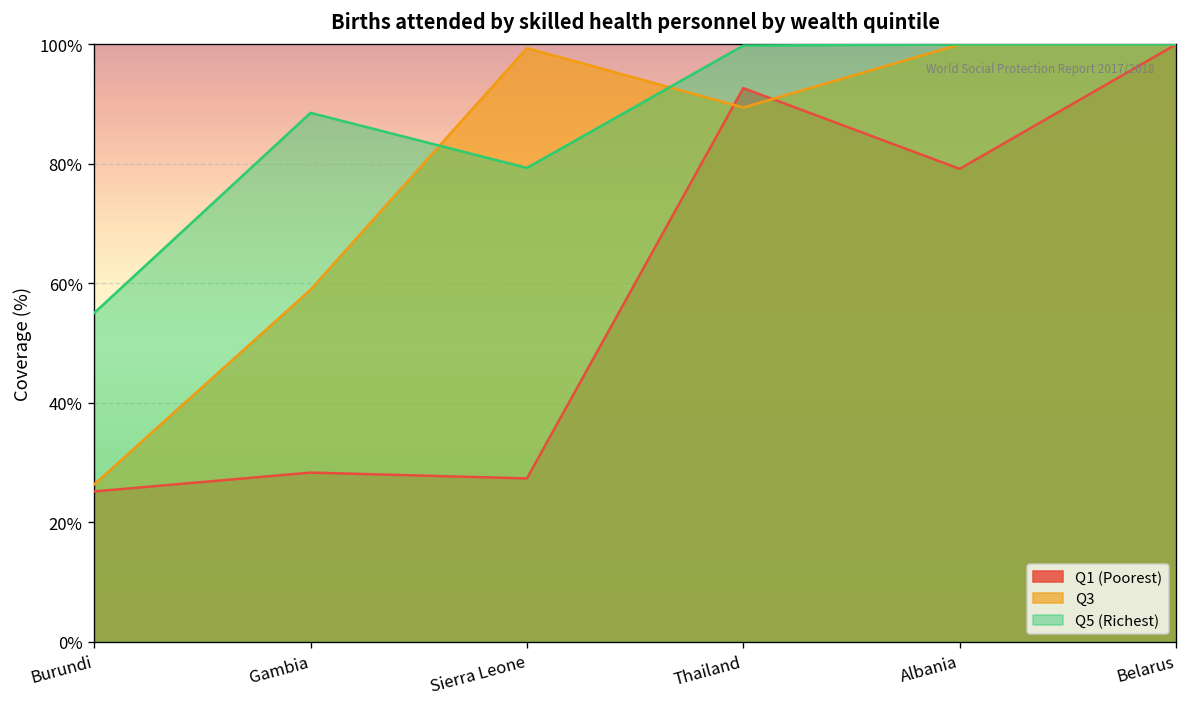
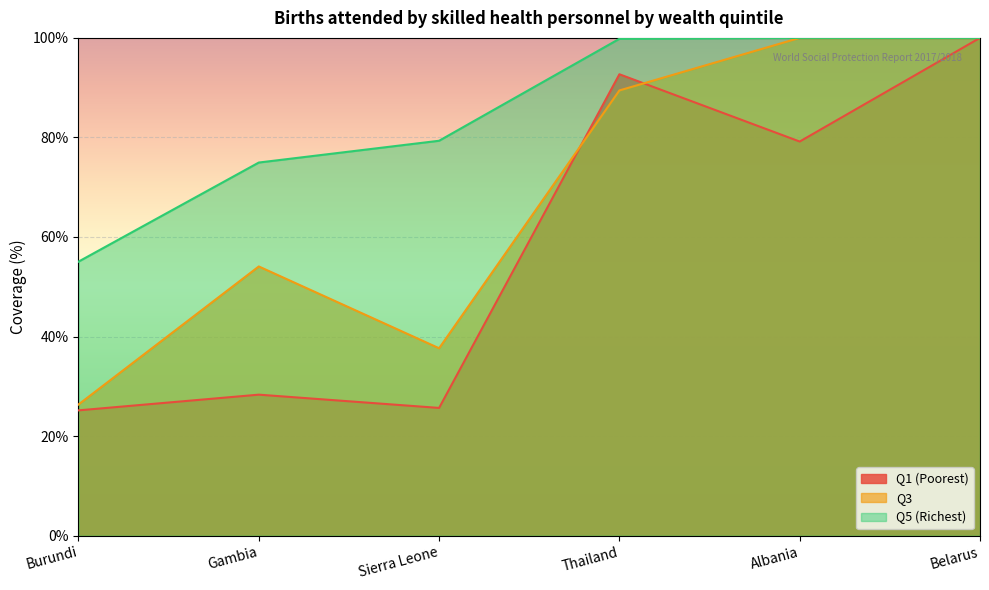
Q3, Gambia: 59% -> 54%
Q5 (Richest), Gambia: 89% -> 75%
Q1 (Poorest), Sierra Leone: 27% -> 26%
Q3, Sierra Leone: 99% -> 38%
